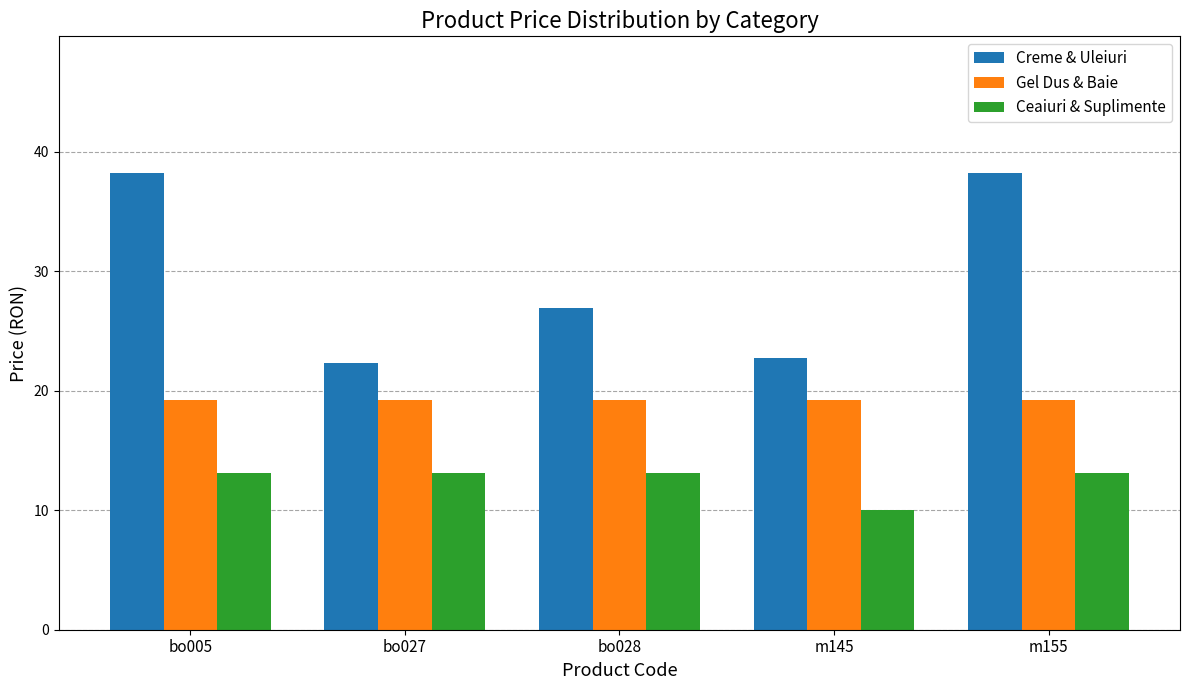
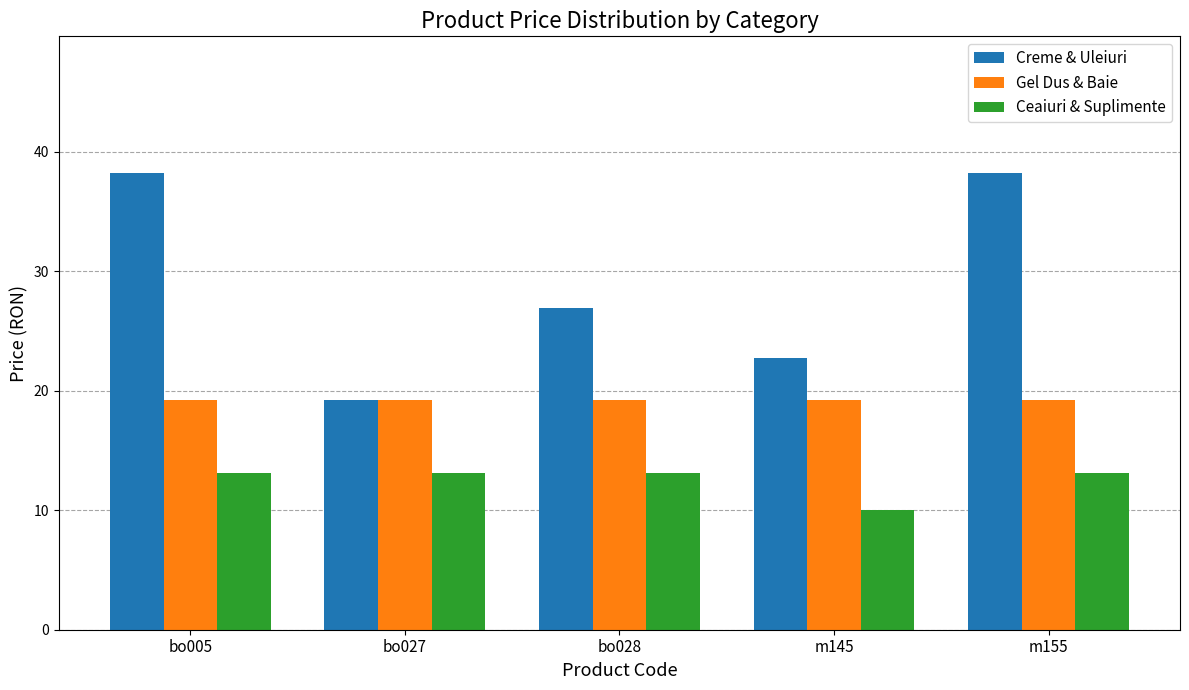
Creme & Uleiuri, bo027: 22.3 -> 19.2
